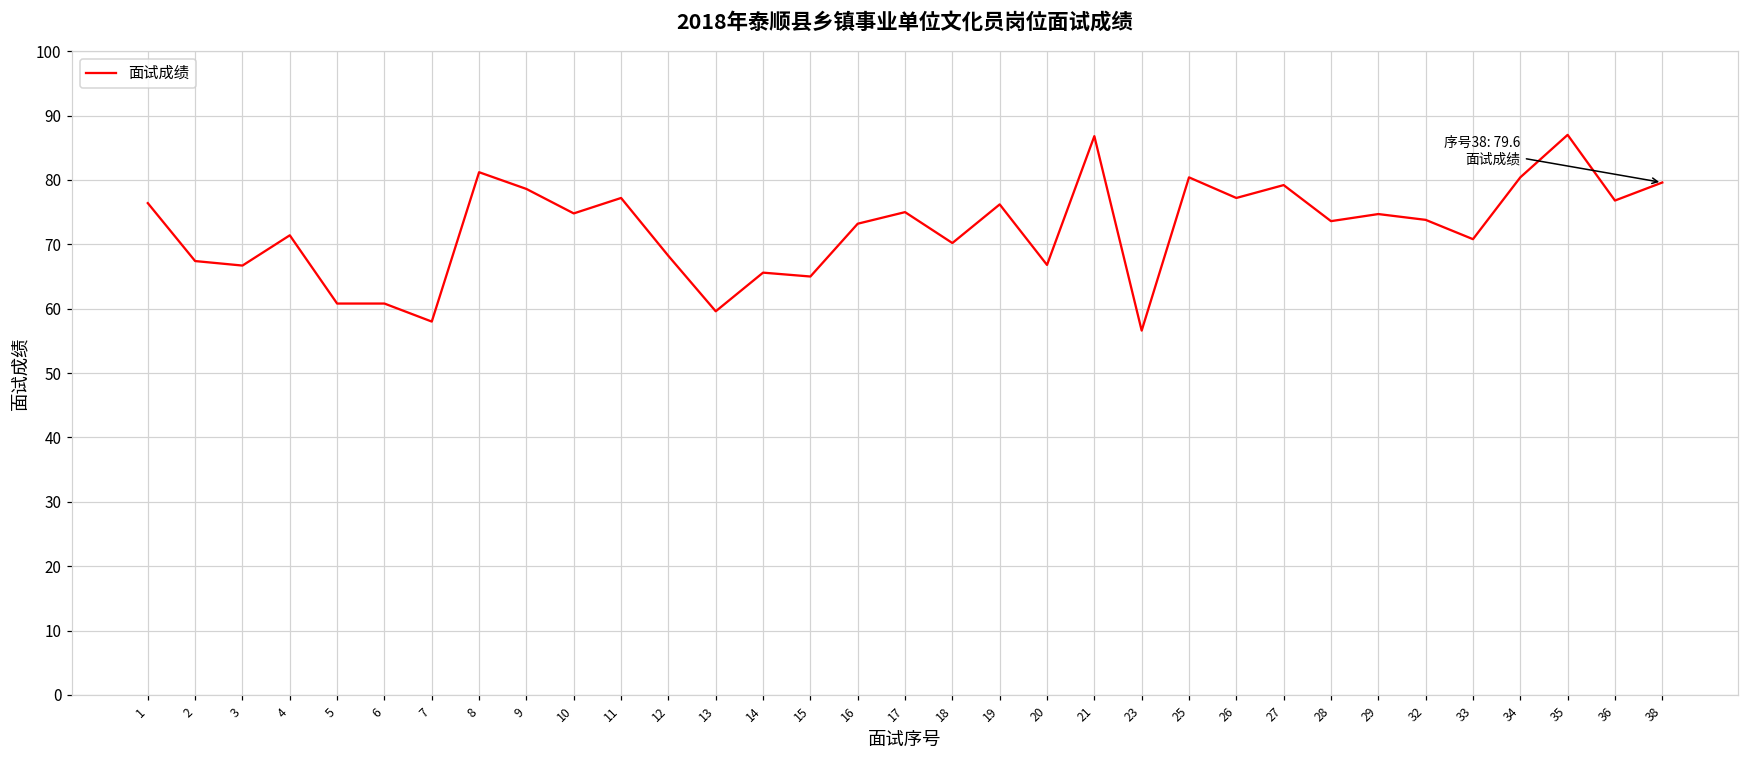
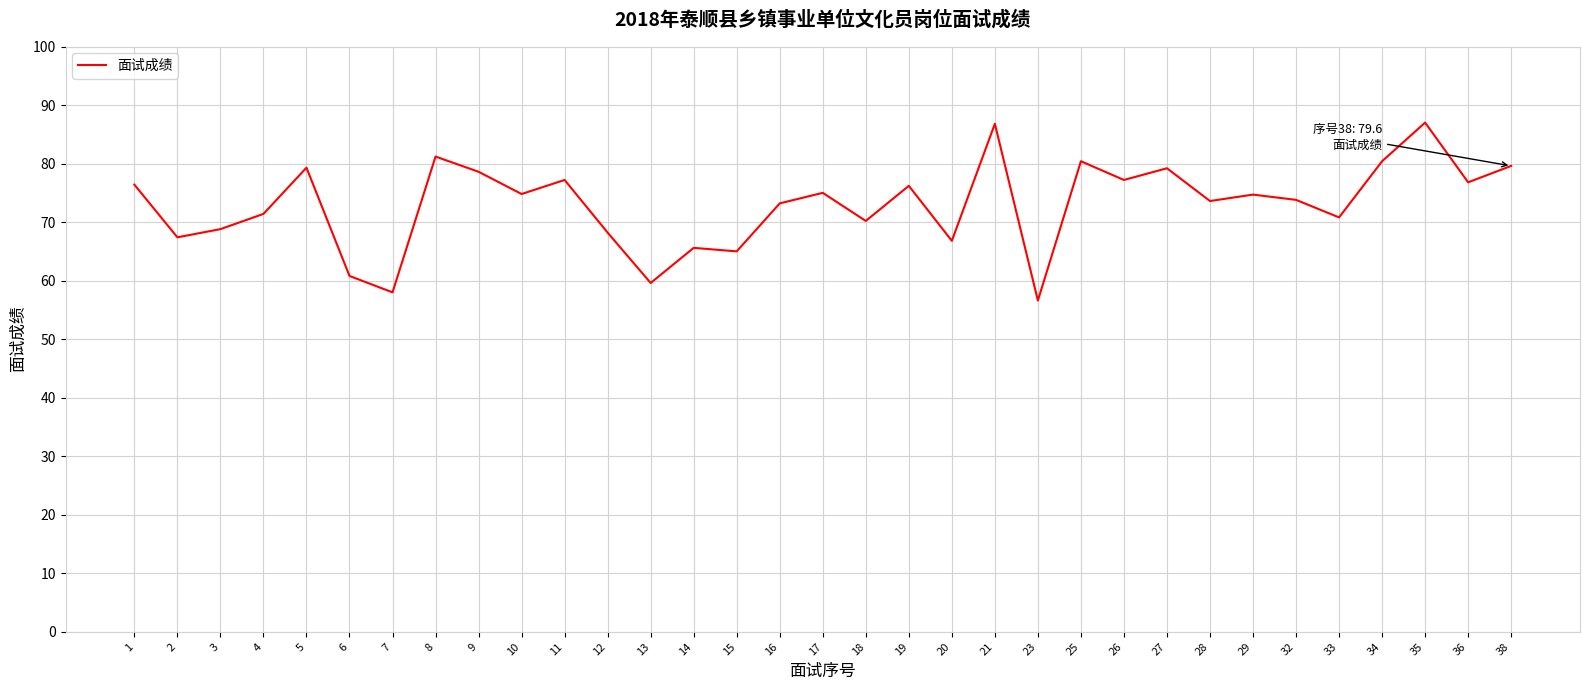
3: 67 -> 69
5: 61 -> 79
